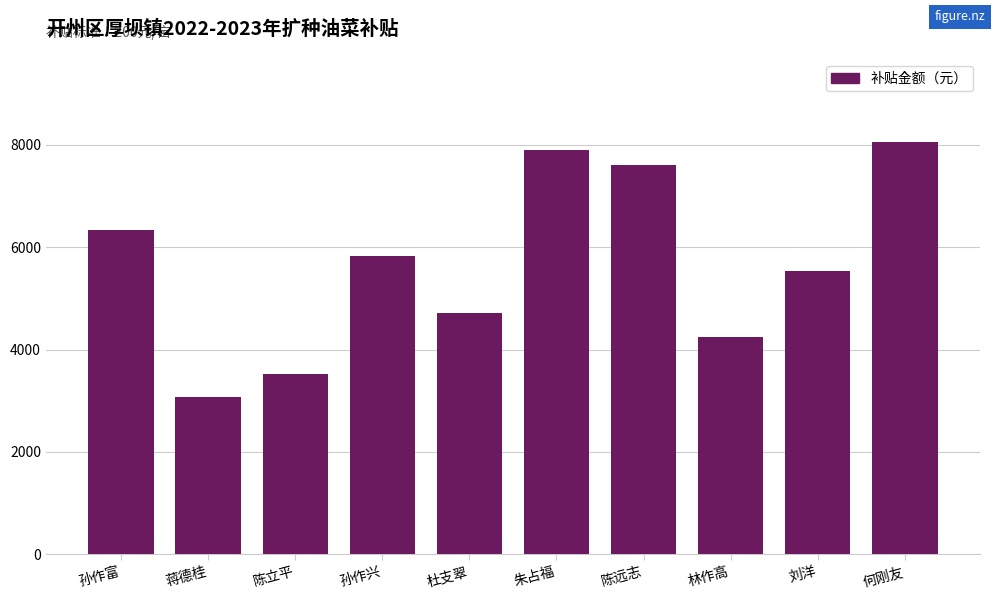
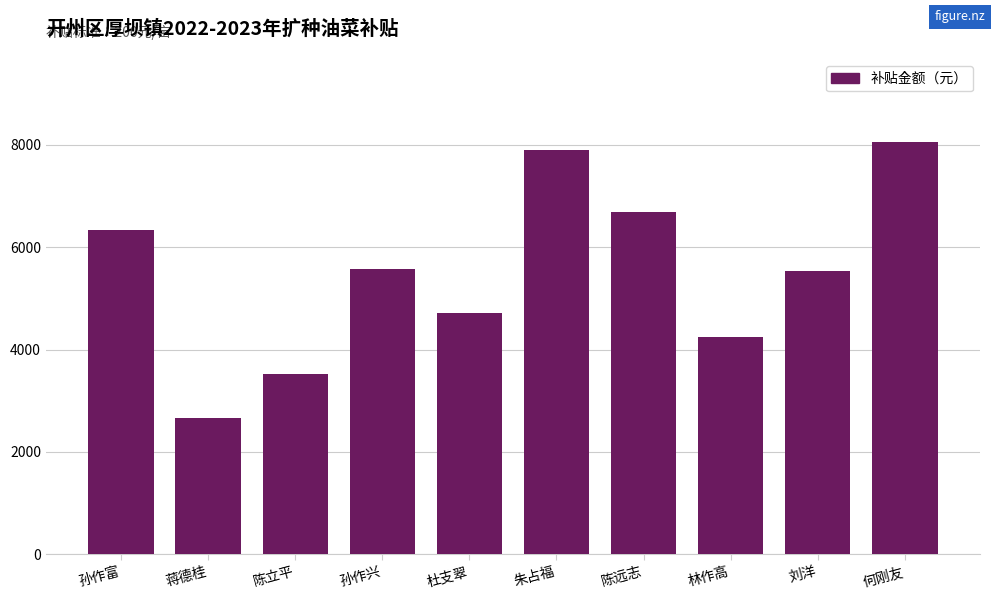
蒋德桂: 3100 -> 2700
孙作兴: 5800 -> 5600
陈远志: 7600 -> 6700
